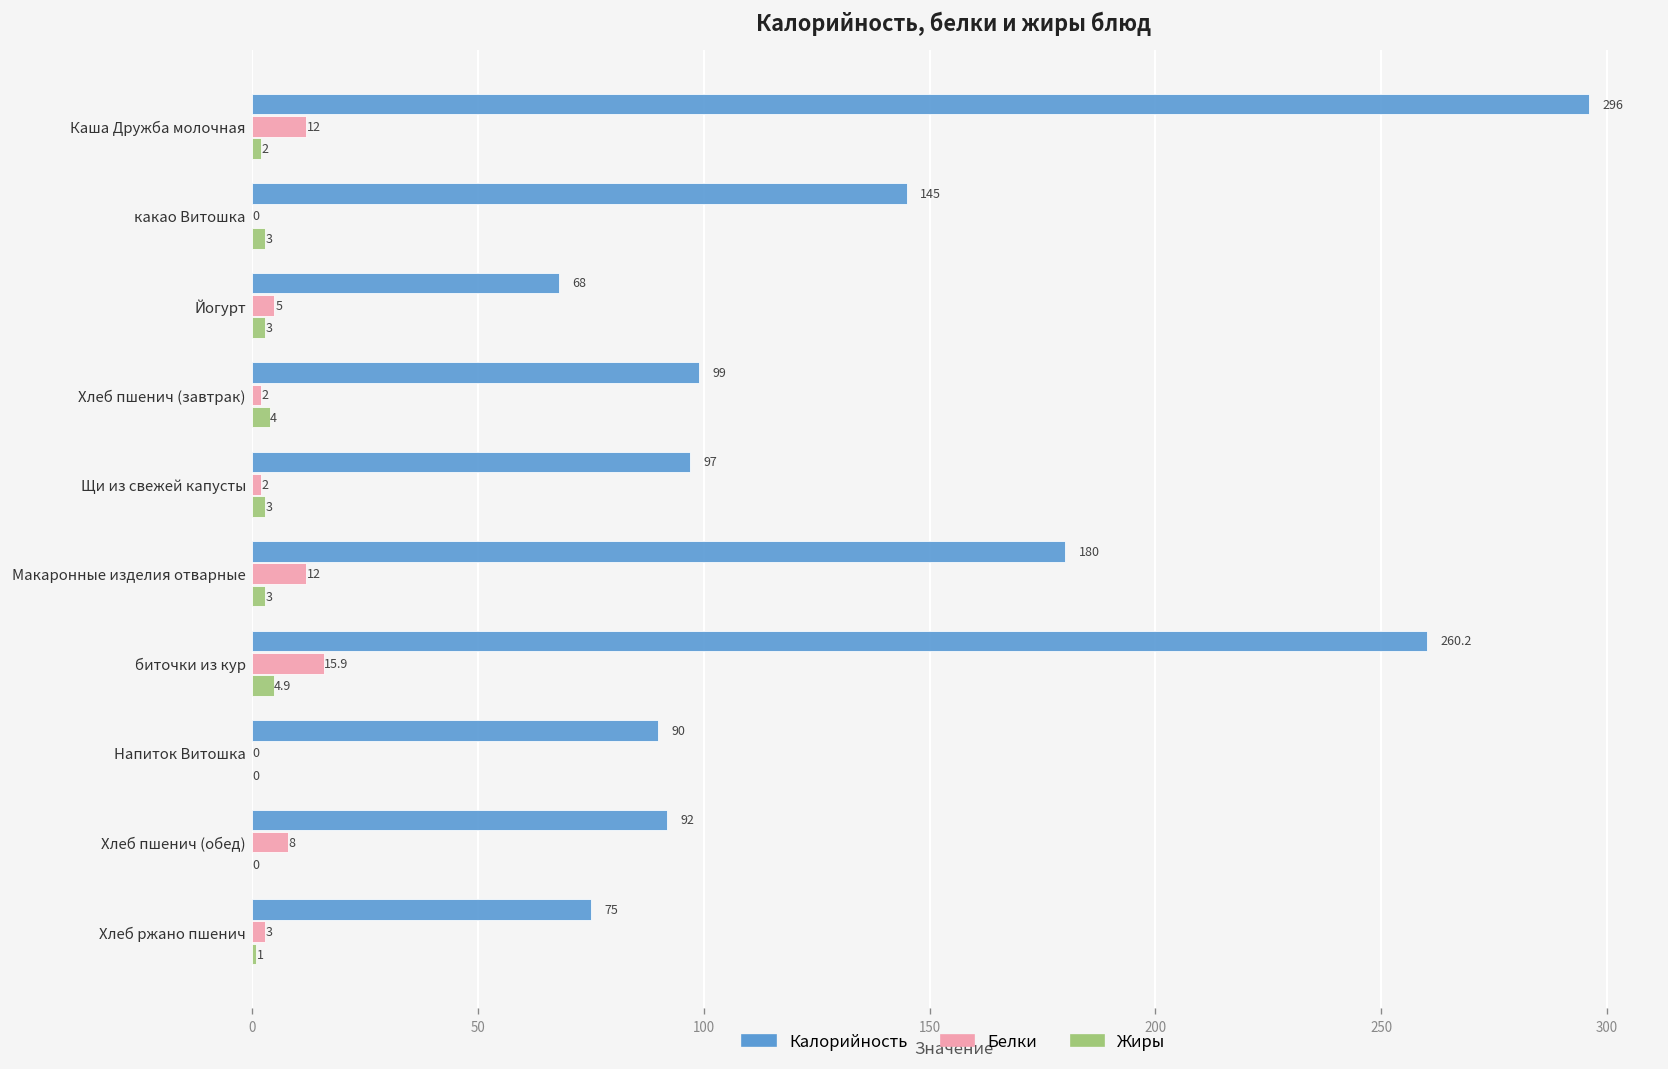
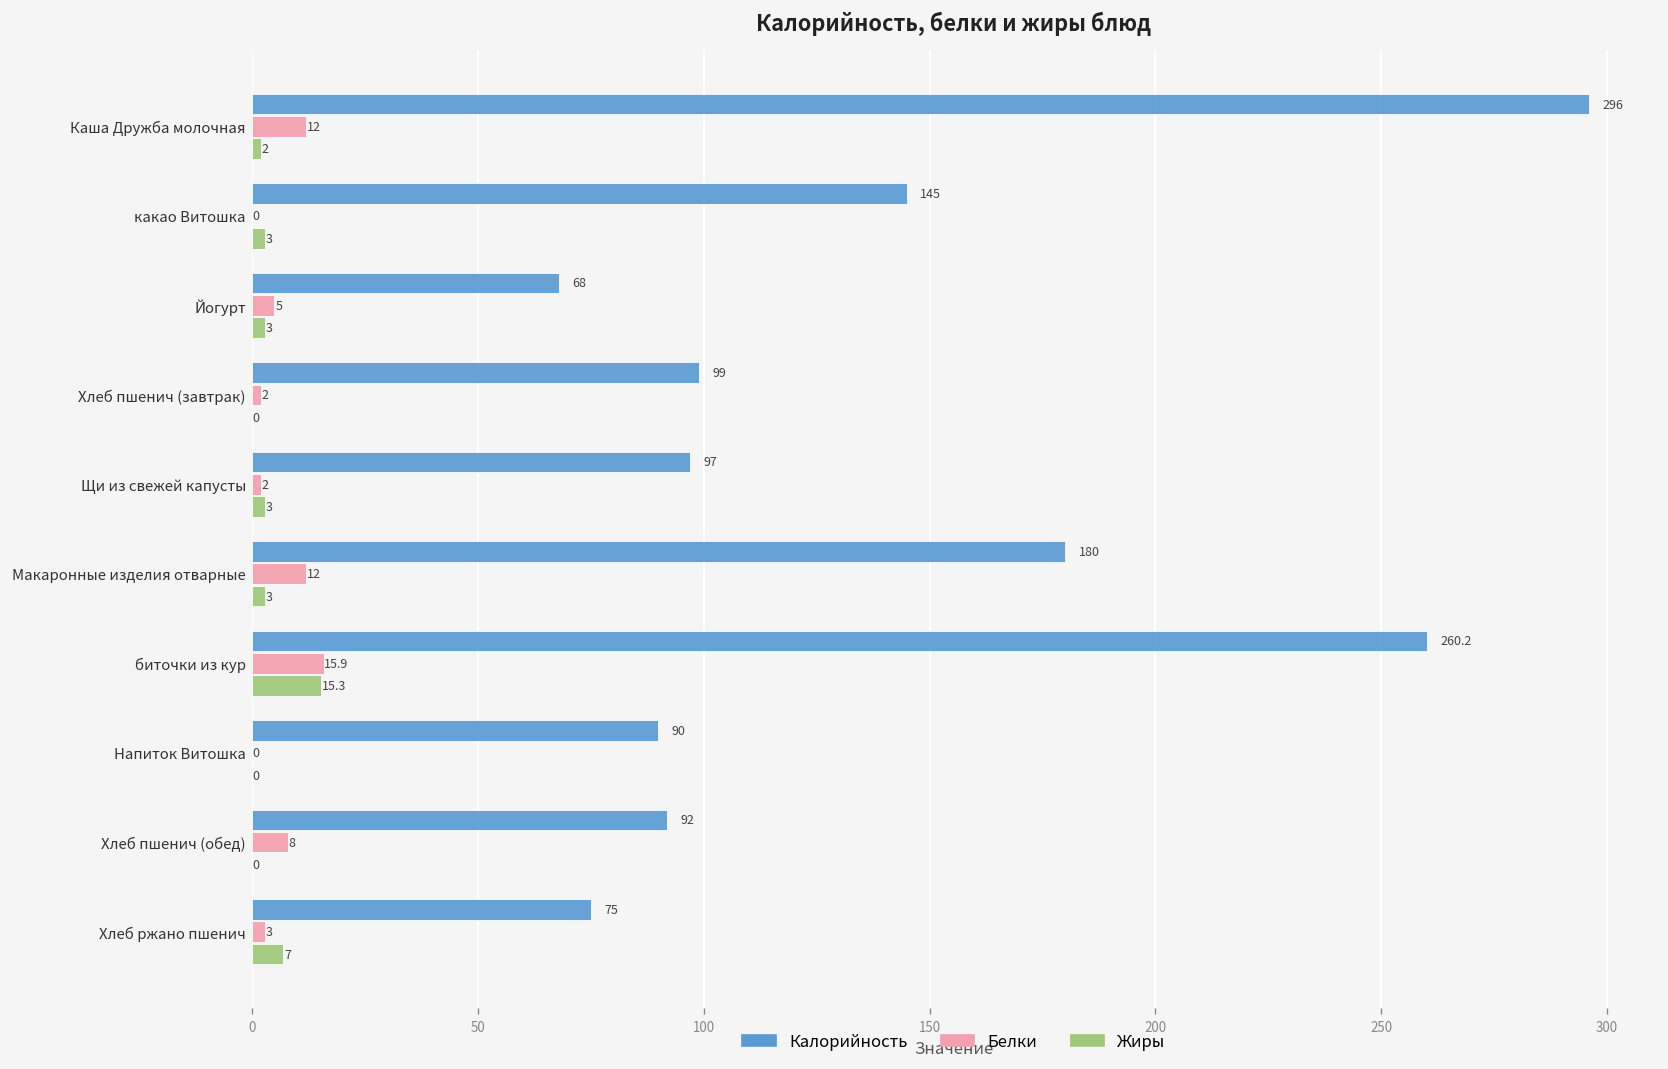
Жиры, Хлеб пшенич (завтрак): 4 -> 0
Жиры, биточки из кур: 4.9 -> 15.3
Жиры, Хлеб ржано пшенич: 1 -> 7
